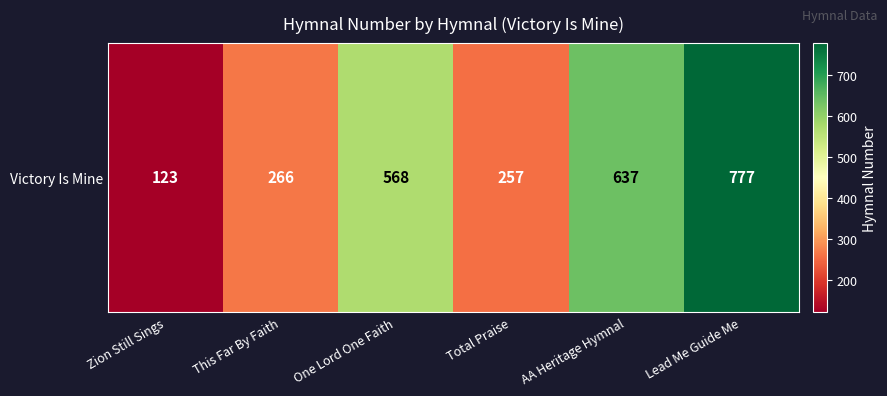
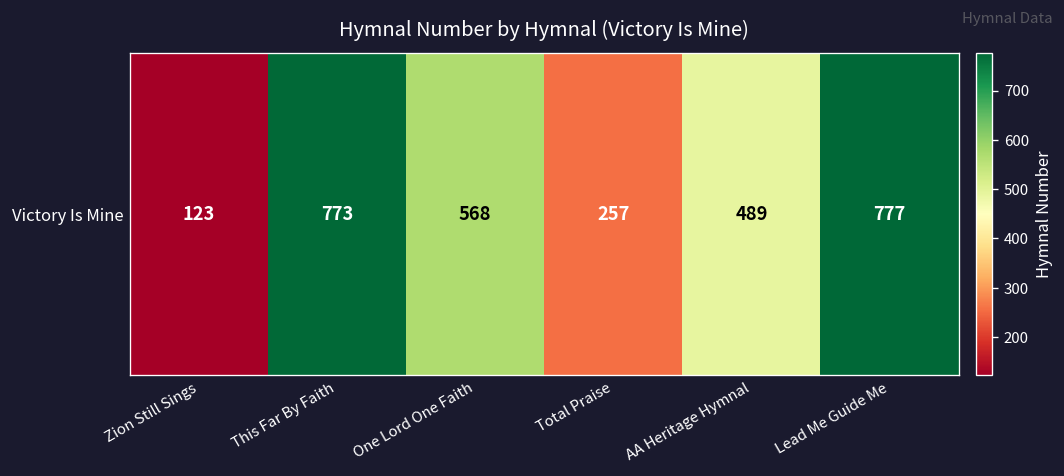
Victory Is Mine, This Far By Faith: 266 -> 773
Victory Is Mine, AA Heritage Hymnal: 637 -> 489
